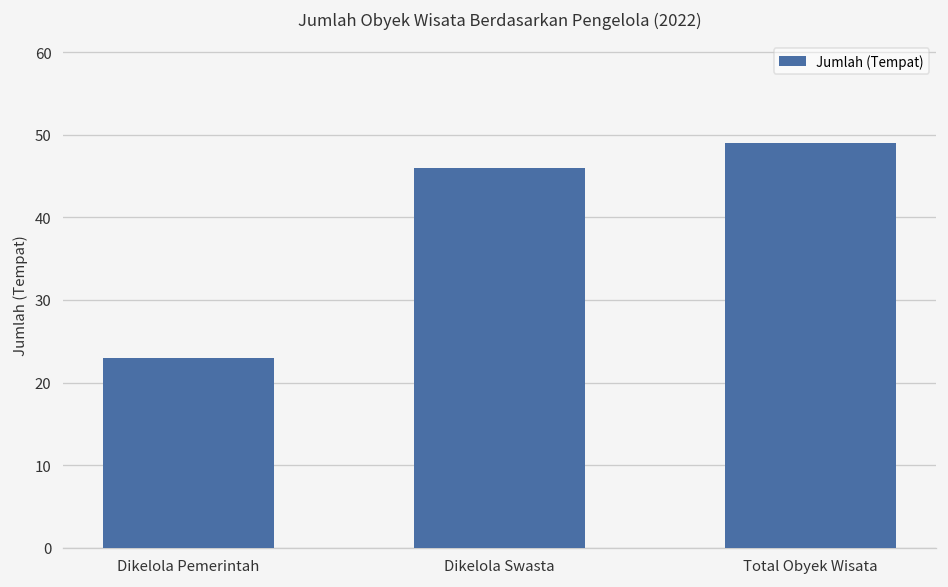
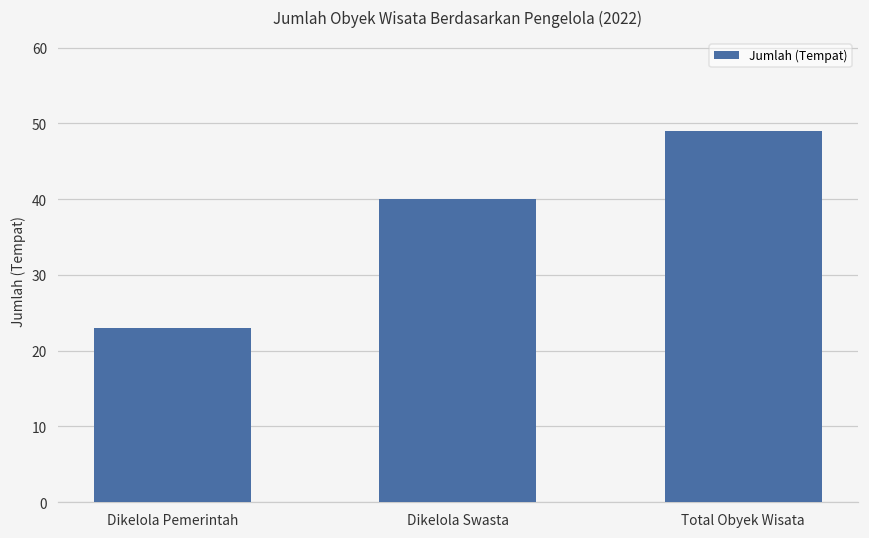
Dikelola Swasta: 46 -> 40
